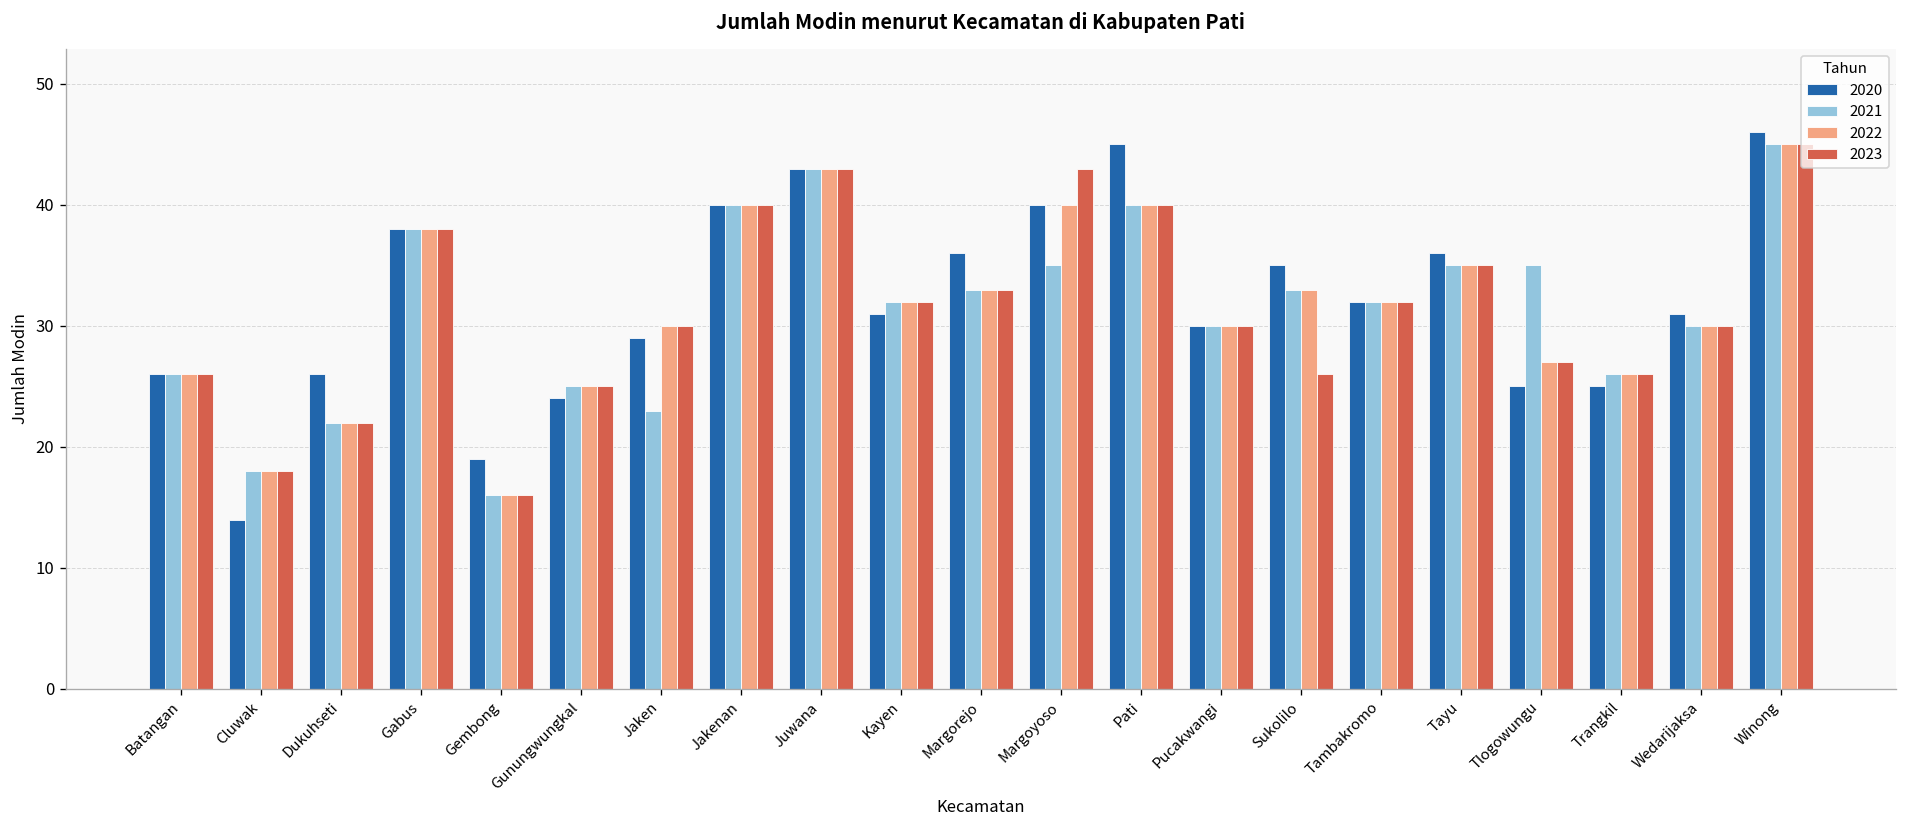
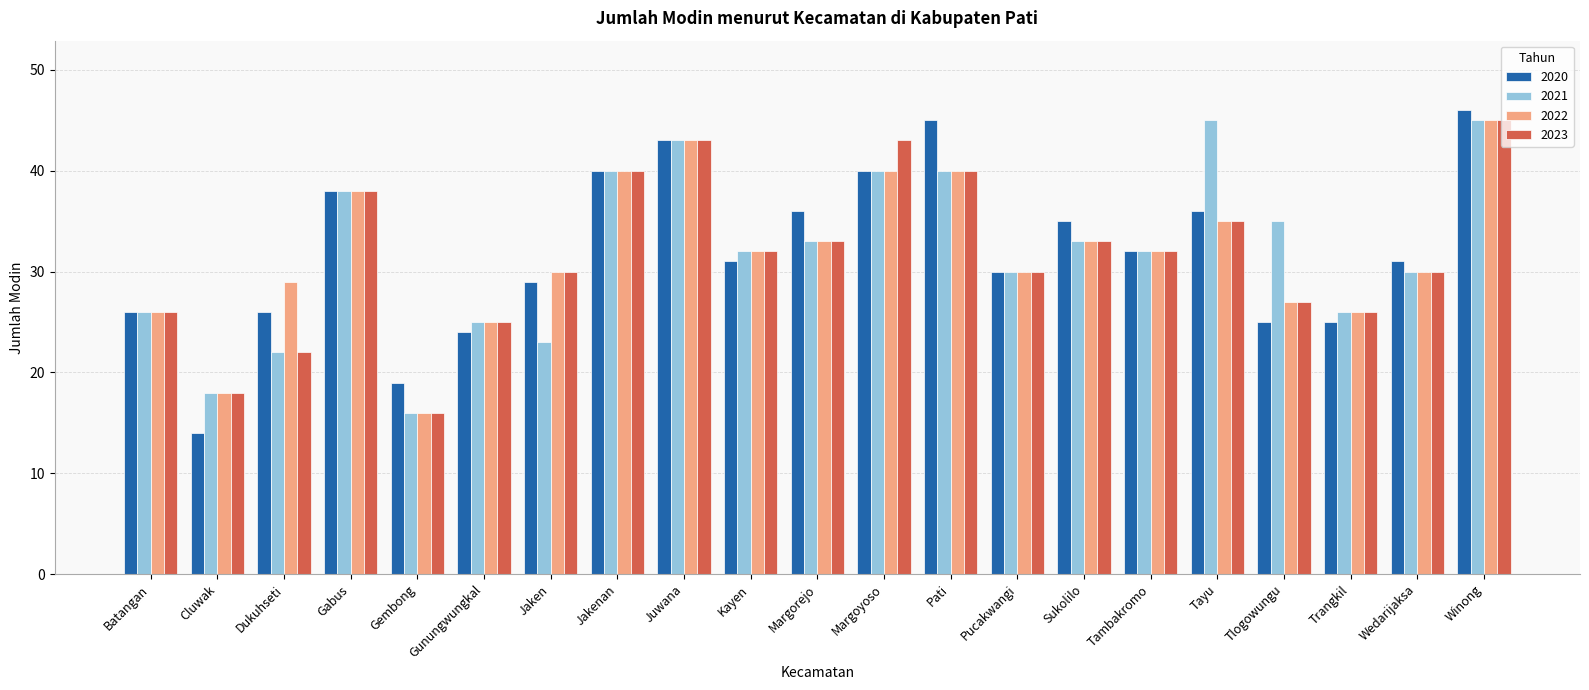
2022, Dukuhseti: 22 -> 29
2021, Margoyoso: 35 -> 40
2023, Sukolilo: 26 -> 33
2021, Tayu: 35 -> 45
